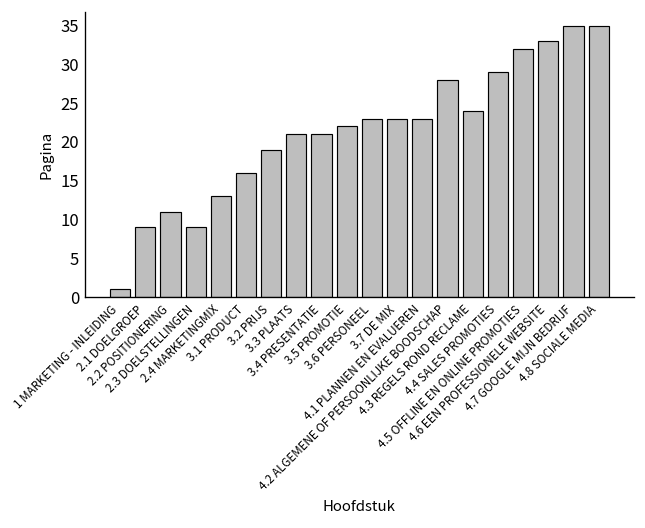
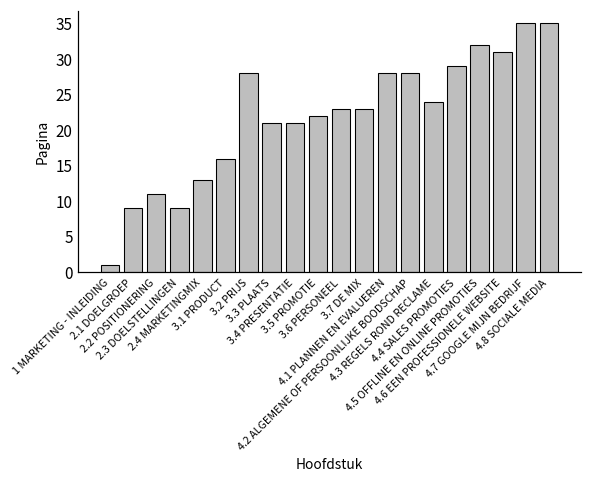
3.2 PRIJS: 19 -> 28
4.1 PLANNEN EN EVALUEREN: 23 -> 28
4.6 EEN PROFESSIONELE WEBSITE: 33 -> 31
